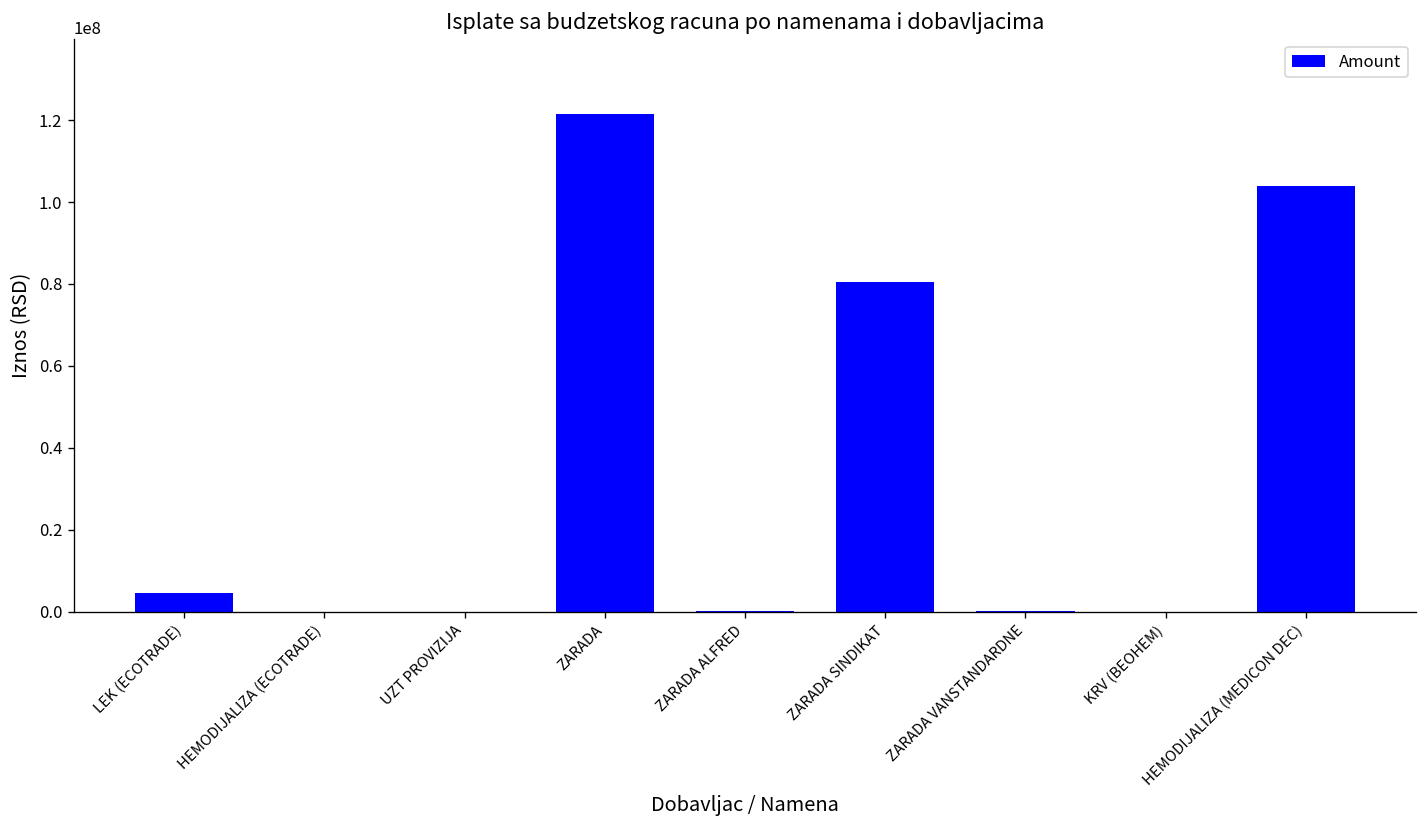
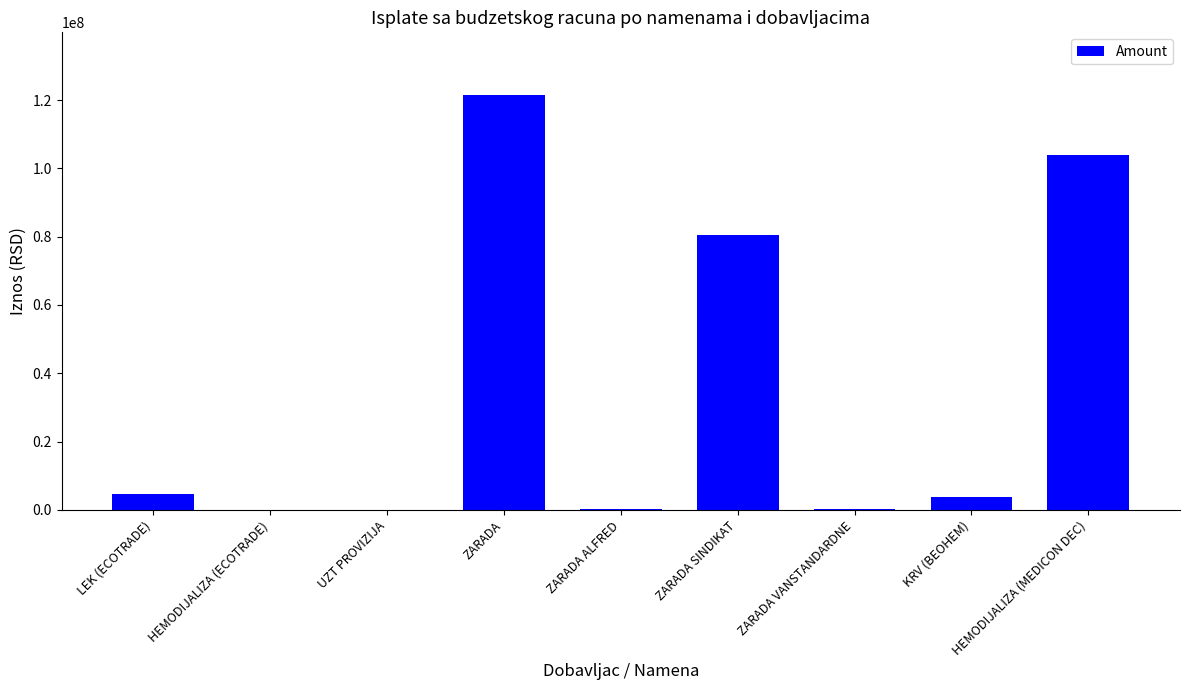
KRV (BEOHEM): 0 -> 4000000
